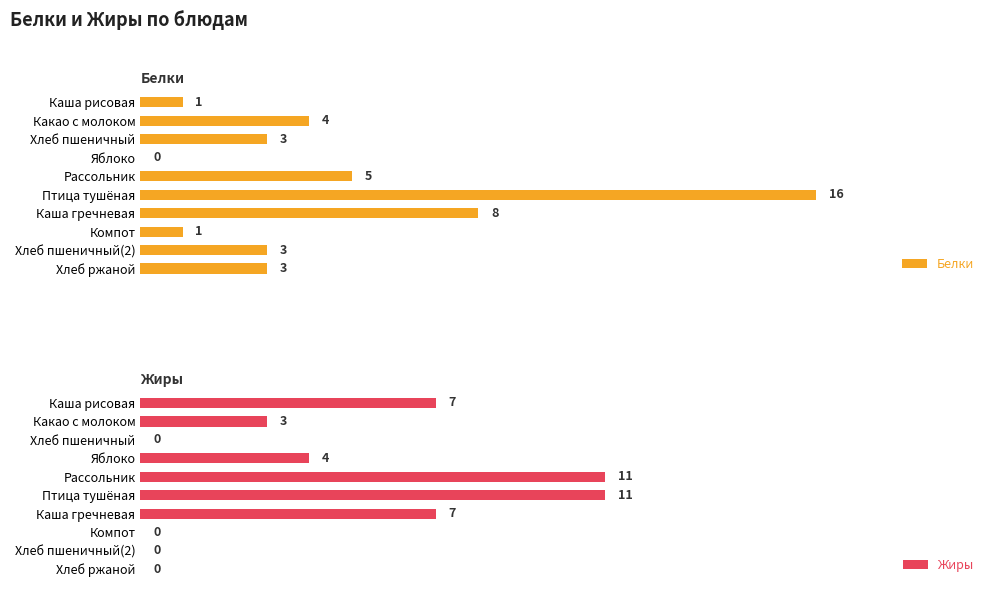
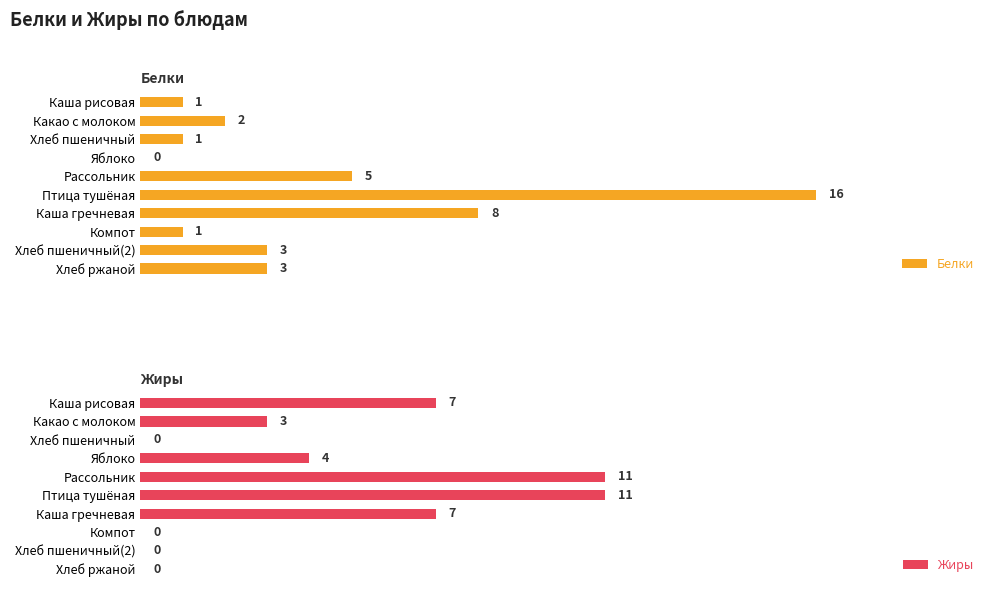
Белки, Какао с молоком: 4 -> 2
Белки, Хлеб пшеничный: 3 -> 1
